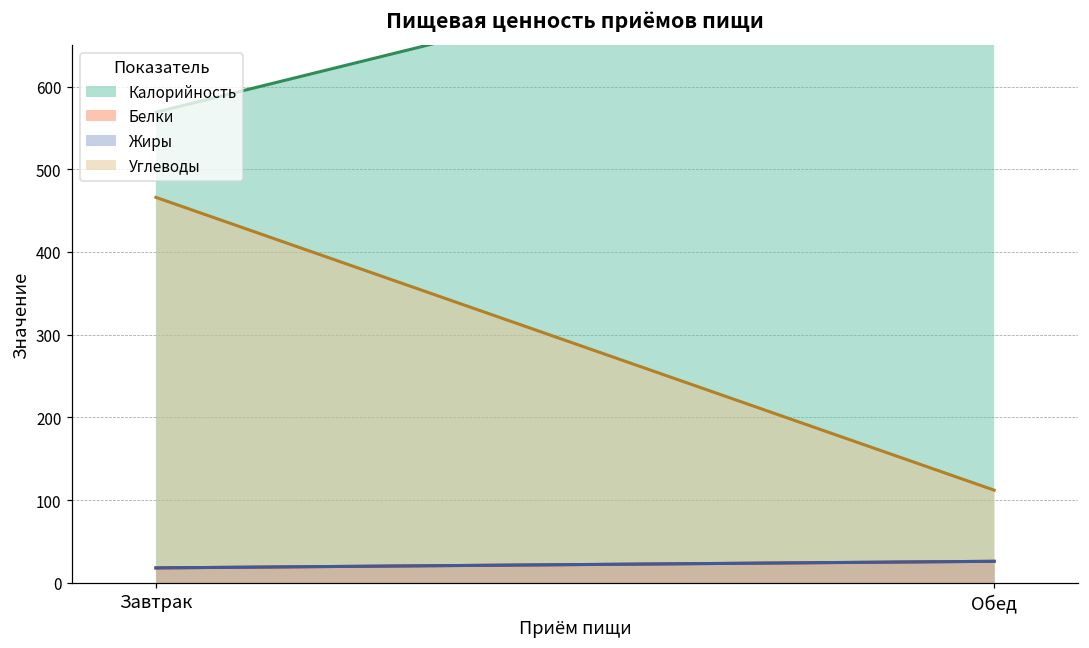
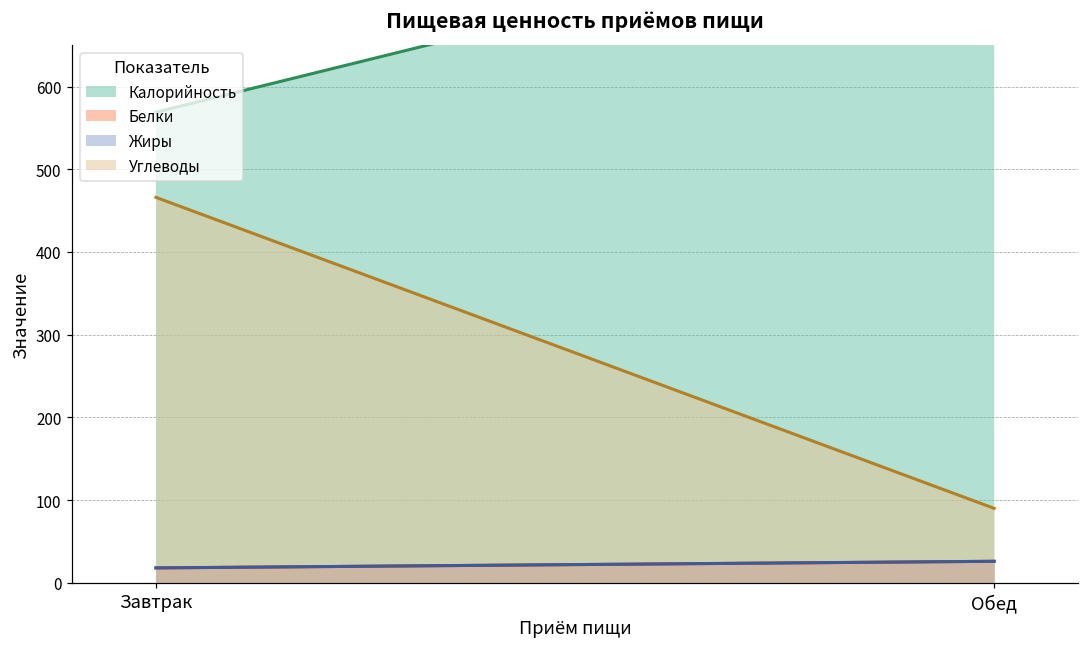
Углеводы, Обед: 110 -> 90
